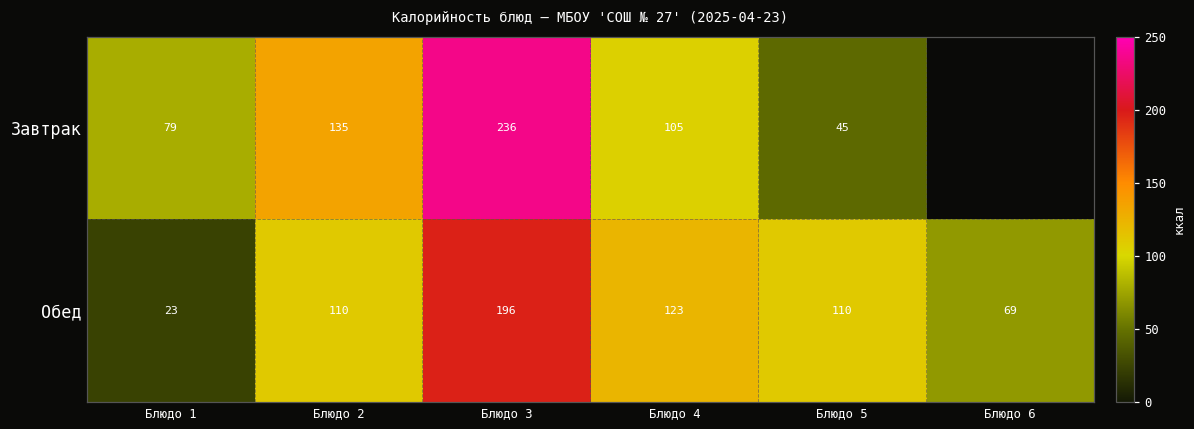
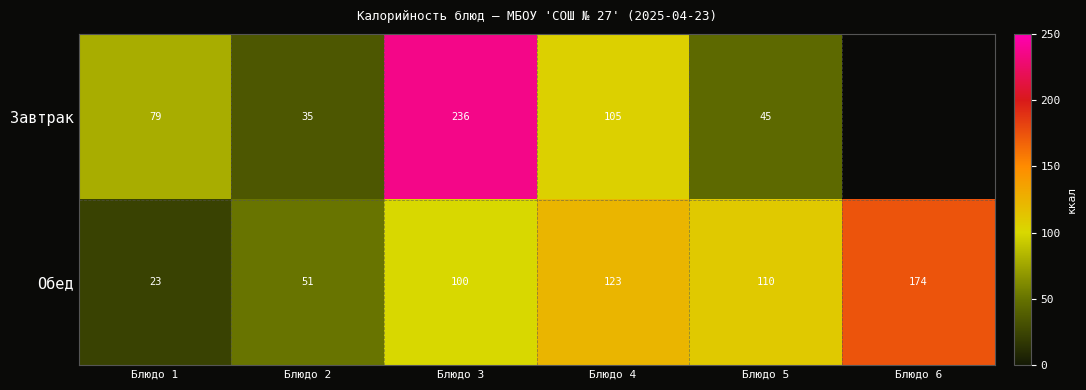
Завтрак, Блюдо 2: 135 -> 35
Обед, Блюдо 2: 110 -> 51
Обед, Блюдо 3: 196 -> 100
Обед, Блюдо 6: 69 -> 174
